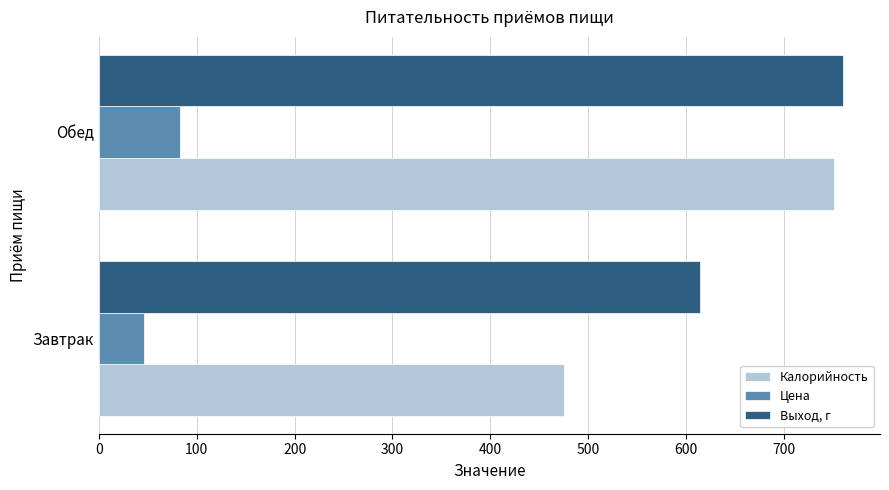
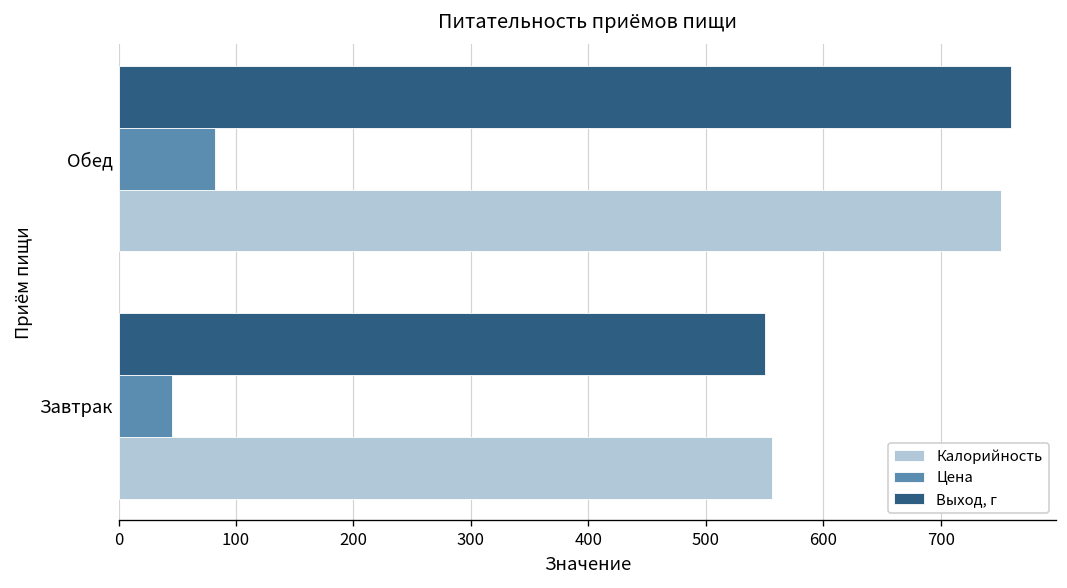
Выход, г, Завтрак: 610 -> 550
Калорийность, Завтрак: 480 -> 560
